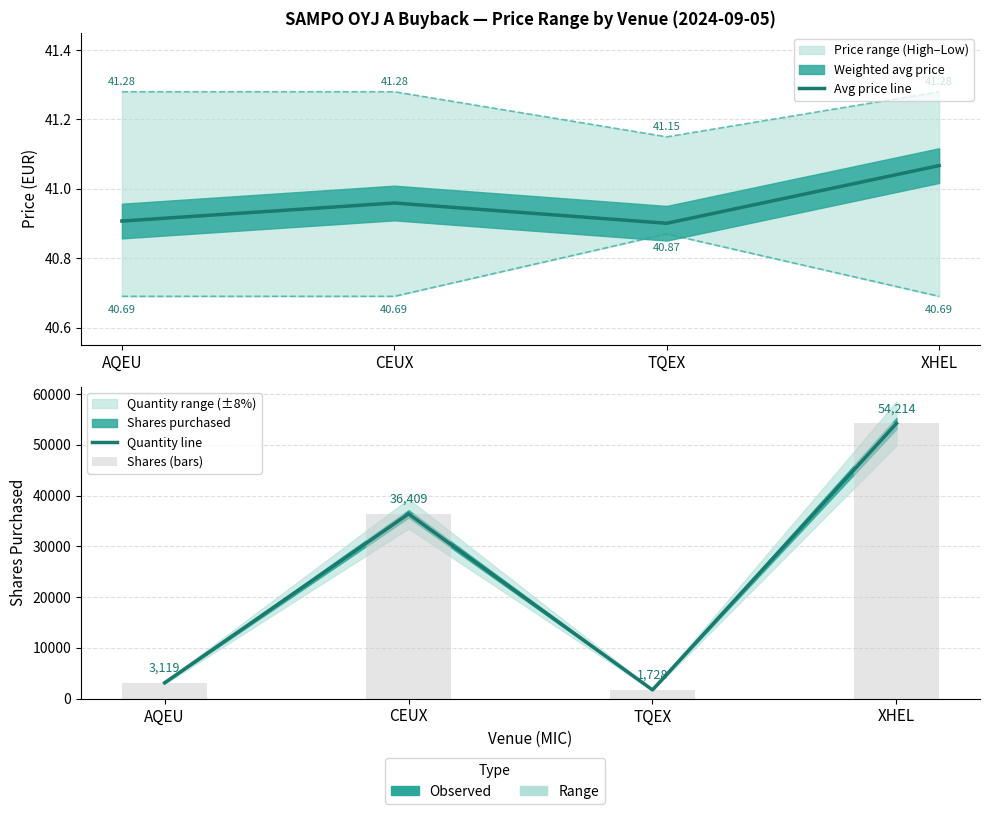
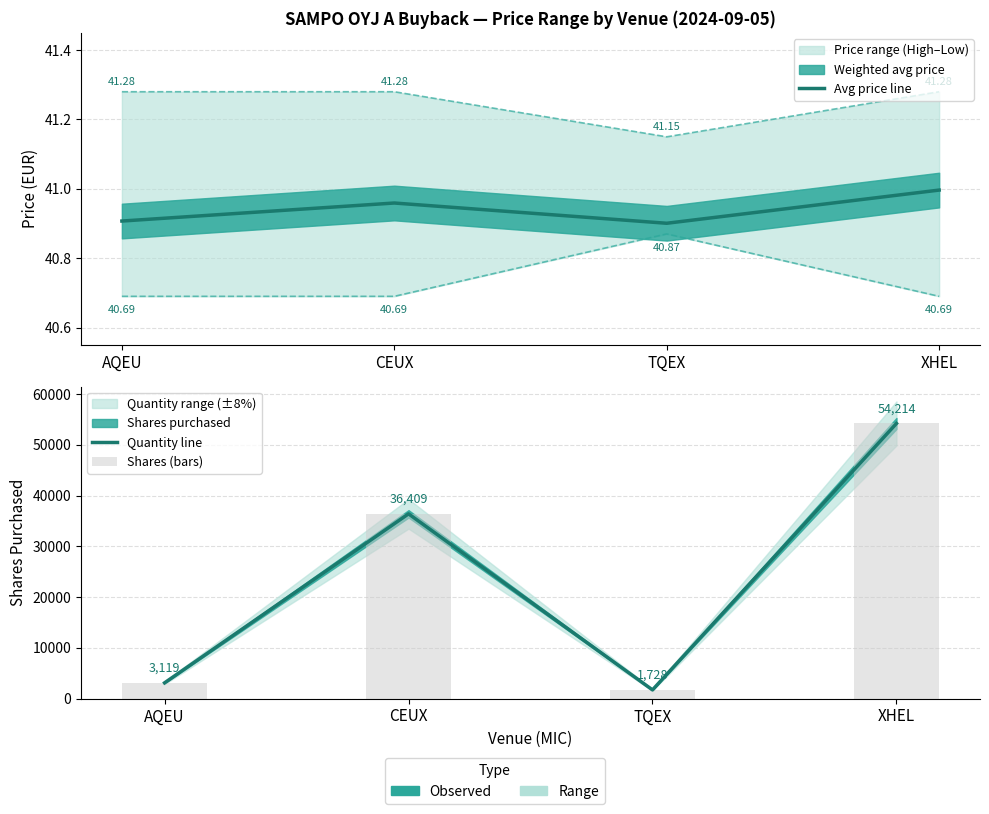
SAMPO OYJ A Buyback — Price Range by Venue (2024-09-05), Avg price line, XHEL: 41.07 -> 41.00
